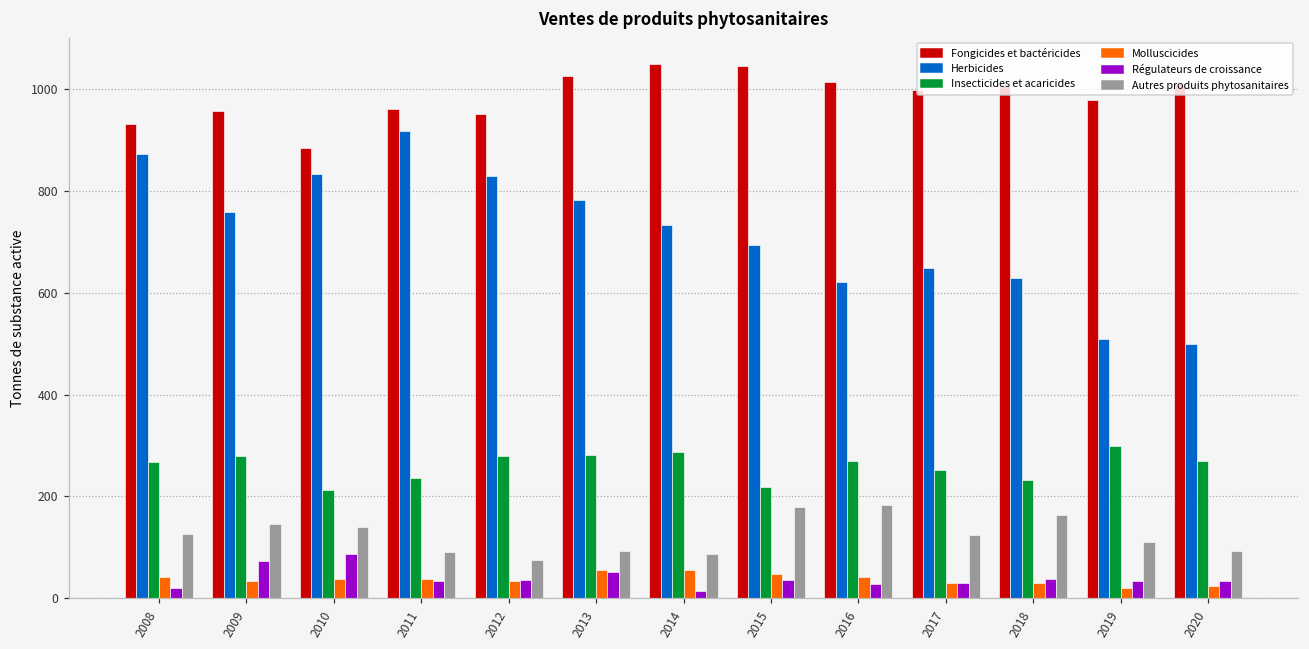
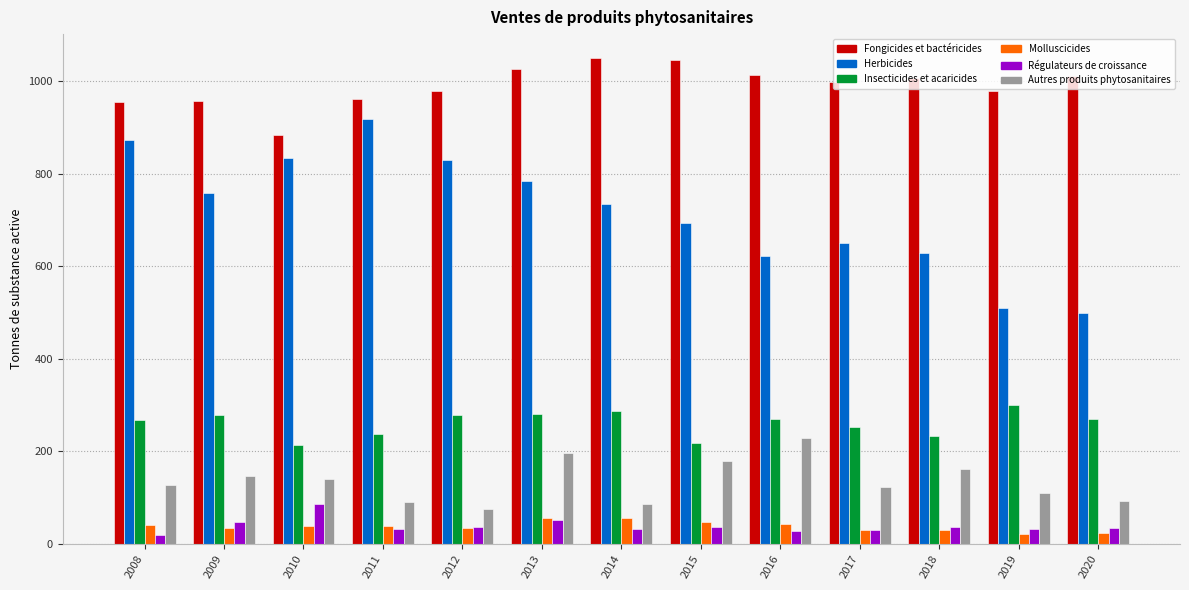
Fongicides et bactéricides, 2008: 930 -> 950
Régulateurs de croissance, 2009: 70 -> 50
Fongicides et bactéricides, 2012: 950 -> 980
Autres produits phytosanitaires, 2013: 90 -> 200
Régulateurs de croissance, 2014: 10 -> 30
Autres produits phytosanitaires, 2016: 180 -> 230
